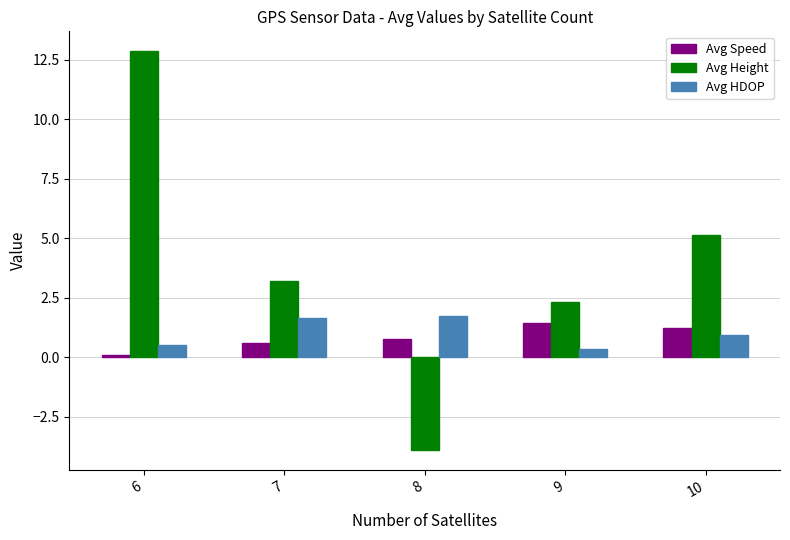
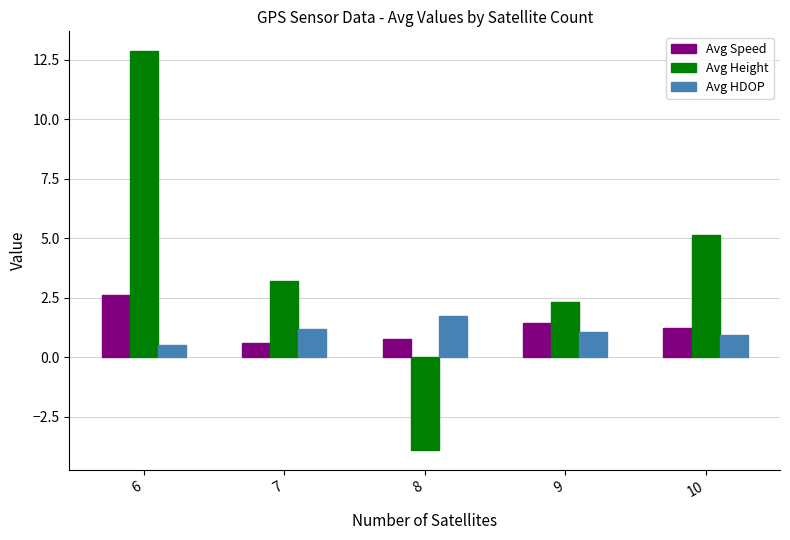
Avg Speed, 6: 0.1 -> 2.6
Avg HDOP, 7: 1.7 -> 1.2
Avg HDOP, 9: 0.4 -> 1.1
